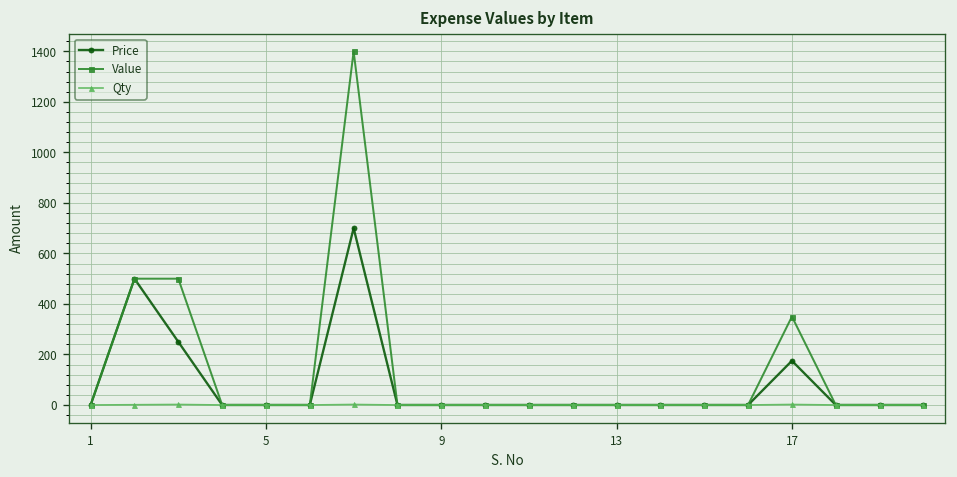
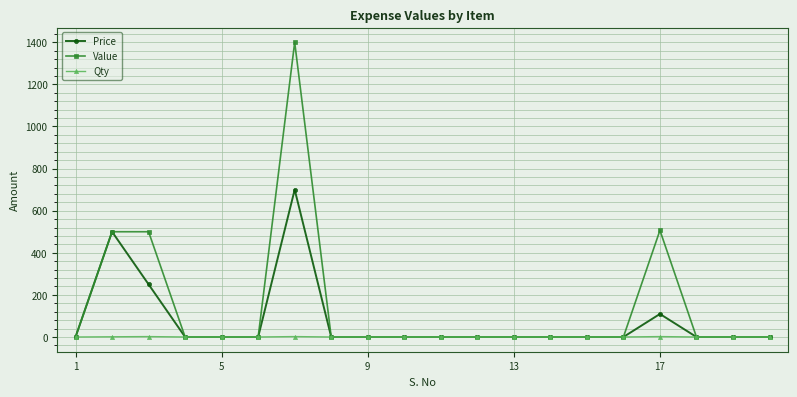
Price, 17: 180 -> 110
Value, 17: 350 -> 510
